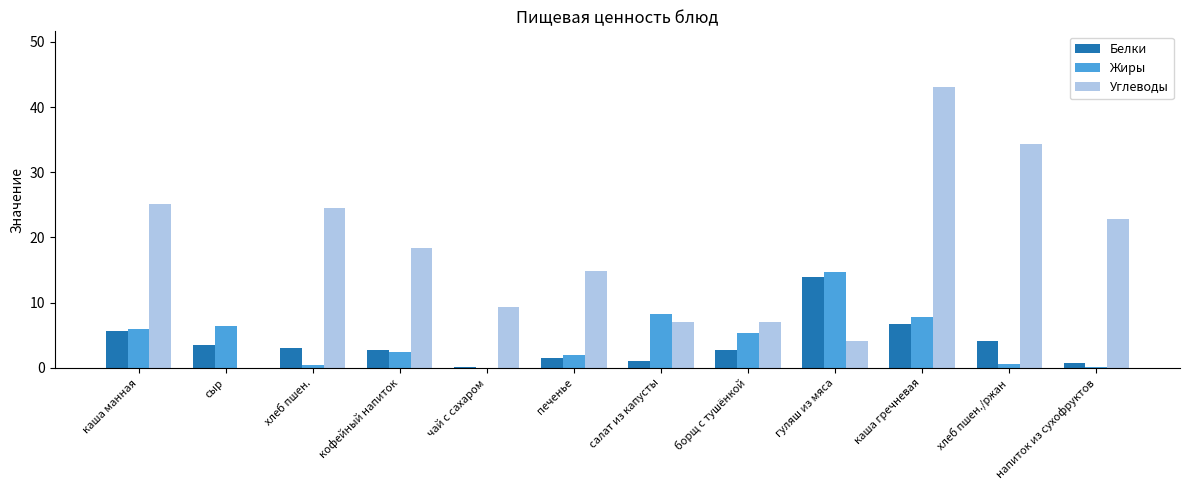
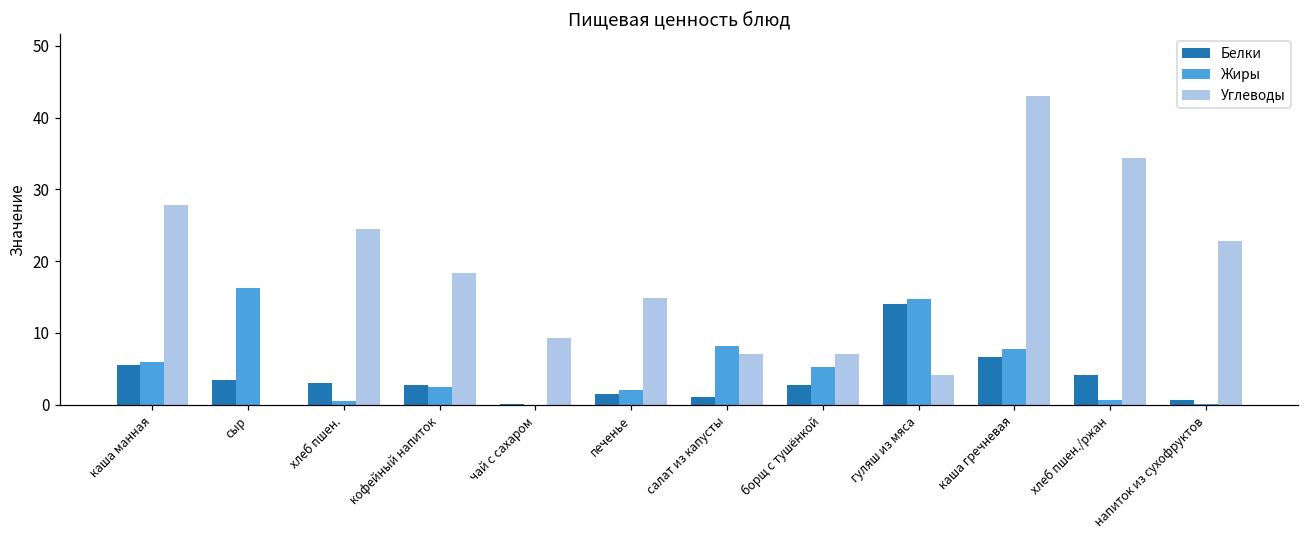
Углеводы, каша манная: 25 -> 28
Жиры, сыр: 6 -> 16
